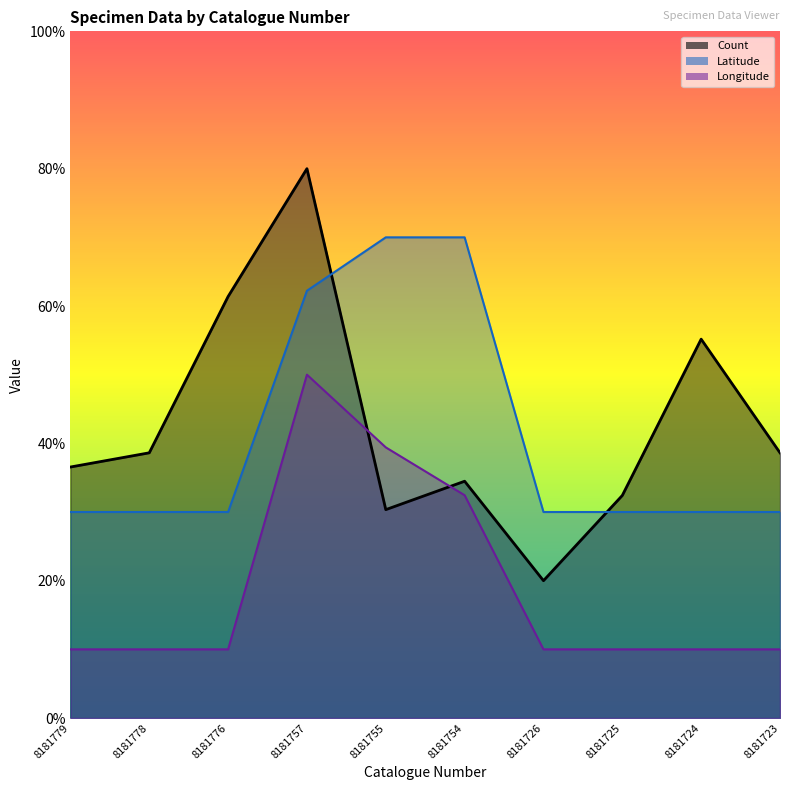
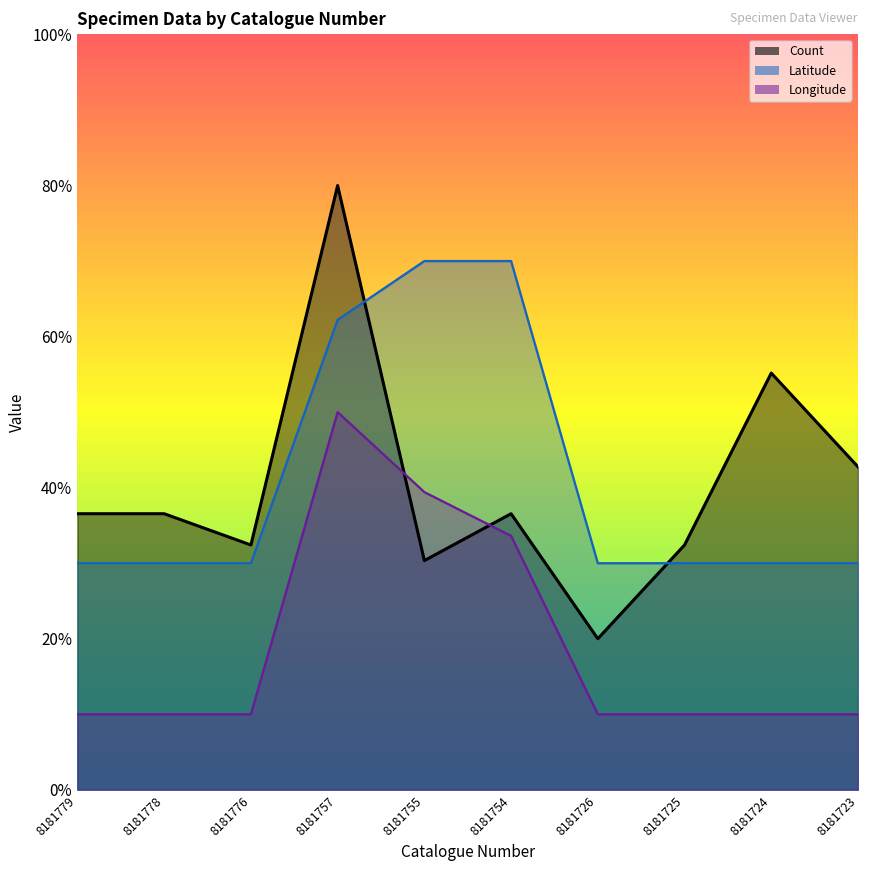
Count, 8181778: 39% -> 37%
Count, 8181776: 61% -> 32%
Count, 8181754: 34% -> 37%
Longitude, 8181754: 32% -> 34%
Count, 8181723: 39% -> 43%
